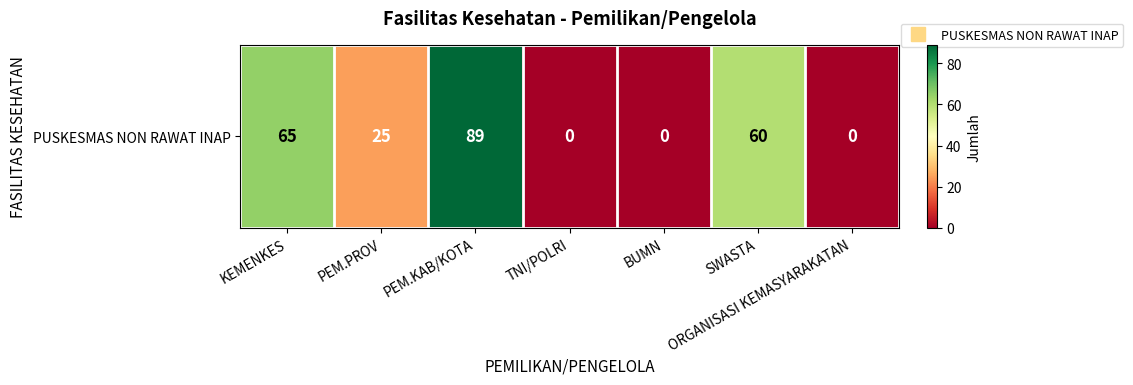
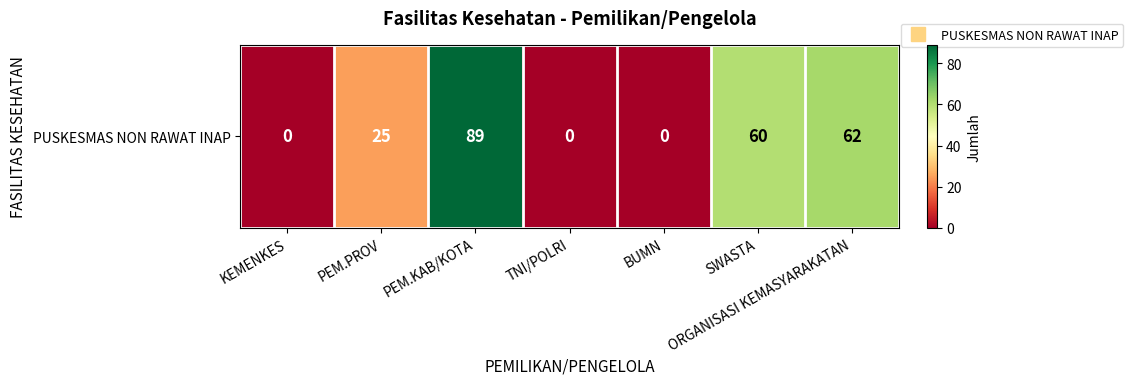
PUSKESMAS NON RAWAT INAP, KEMENKES: 65 -> 0
PUSKESMAS NON RAWAT INAP, ORGANISASI KEMASYARAKATAN: 0 -> 62
